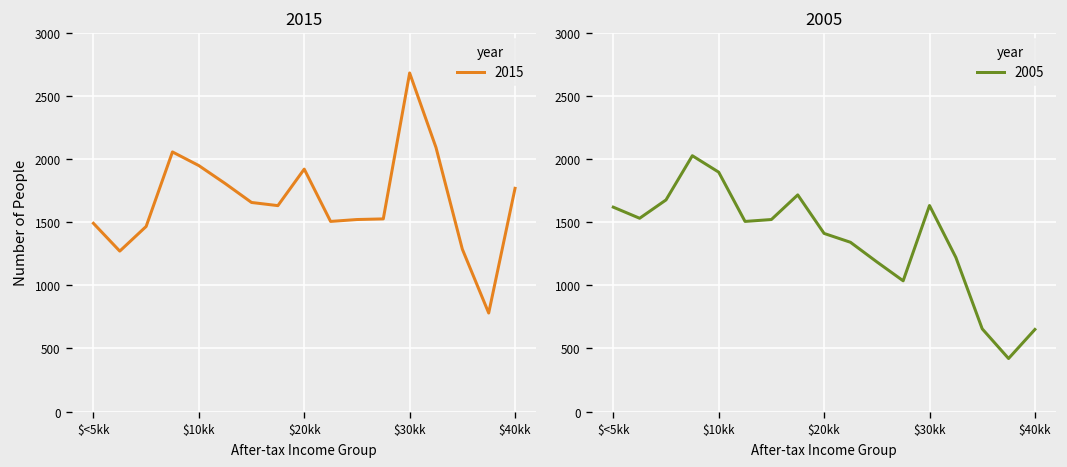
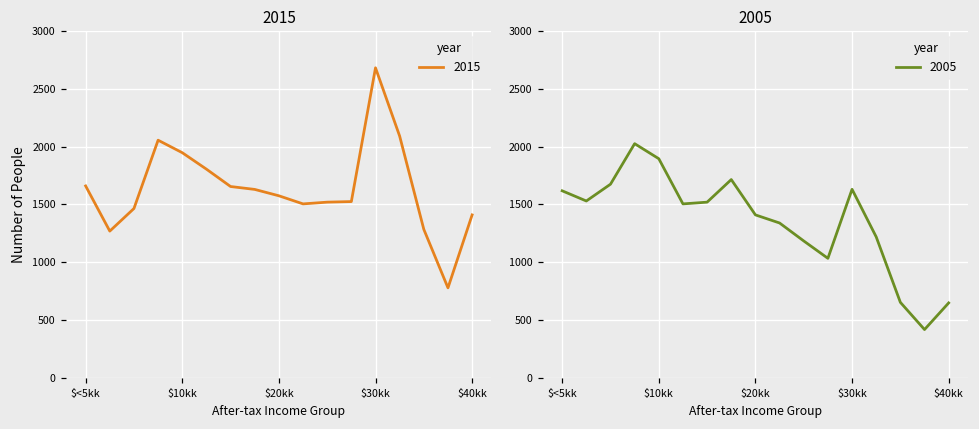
2015, $<5kk: 1490 -> 1660
2015, $20kk: 1920 -> 1580
2015, $40kk: 1770 -> 1410
